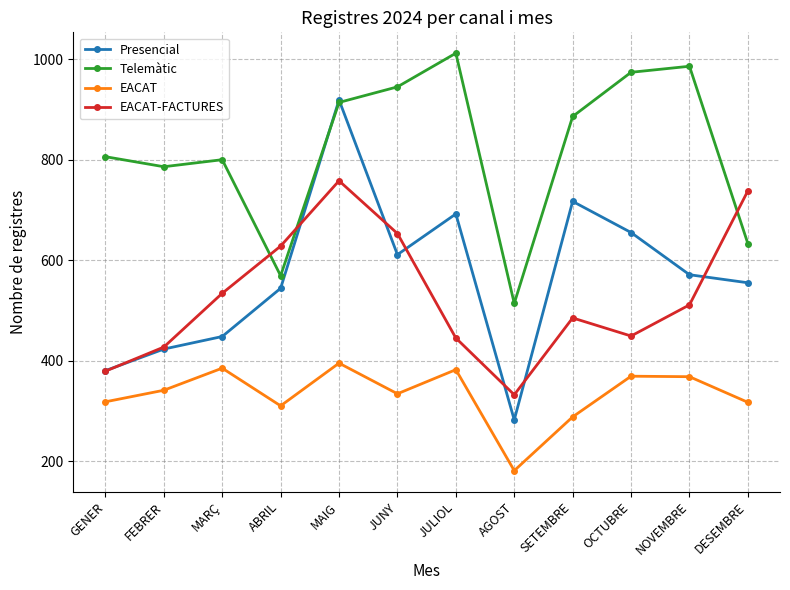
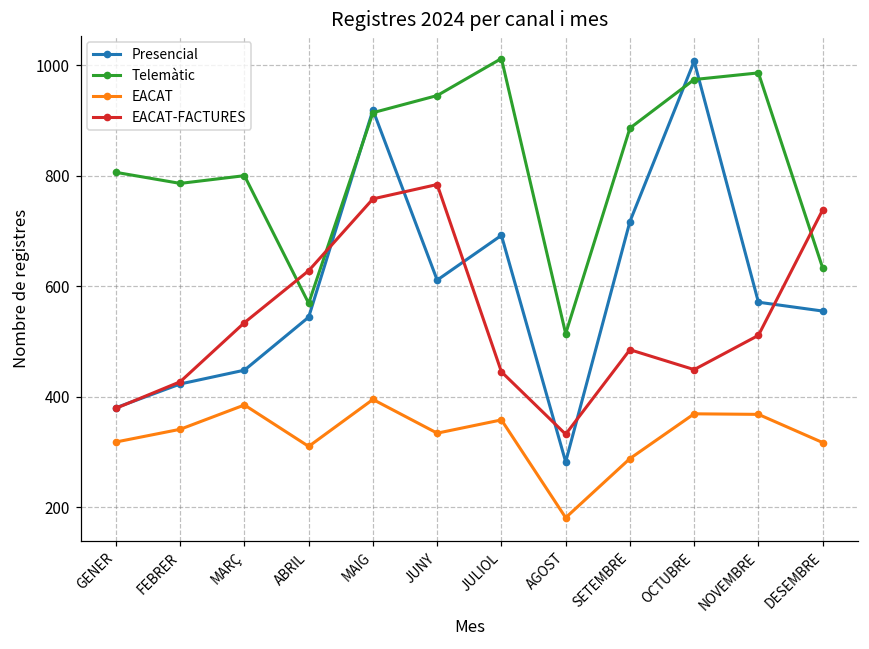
EACAT-FACTURES, JUNY: 650 -> 780
EACAT, JULIOL: 380 -> 360
Presencial, OCTUBRE: 660 -> 1010
